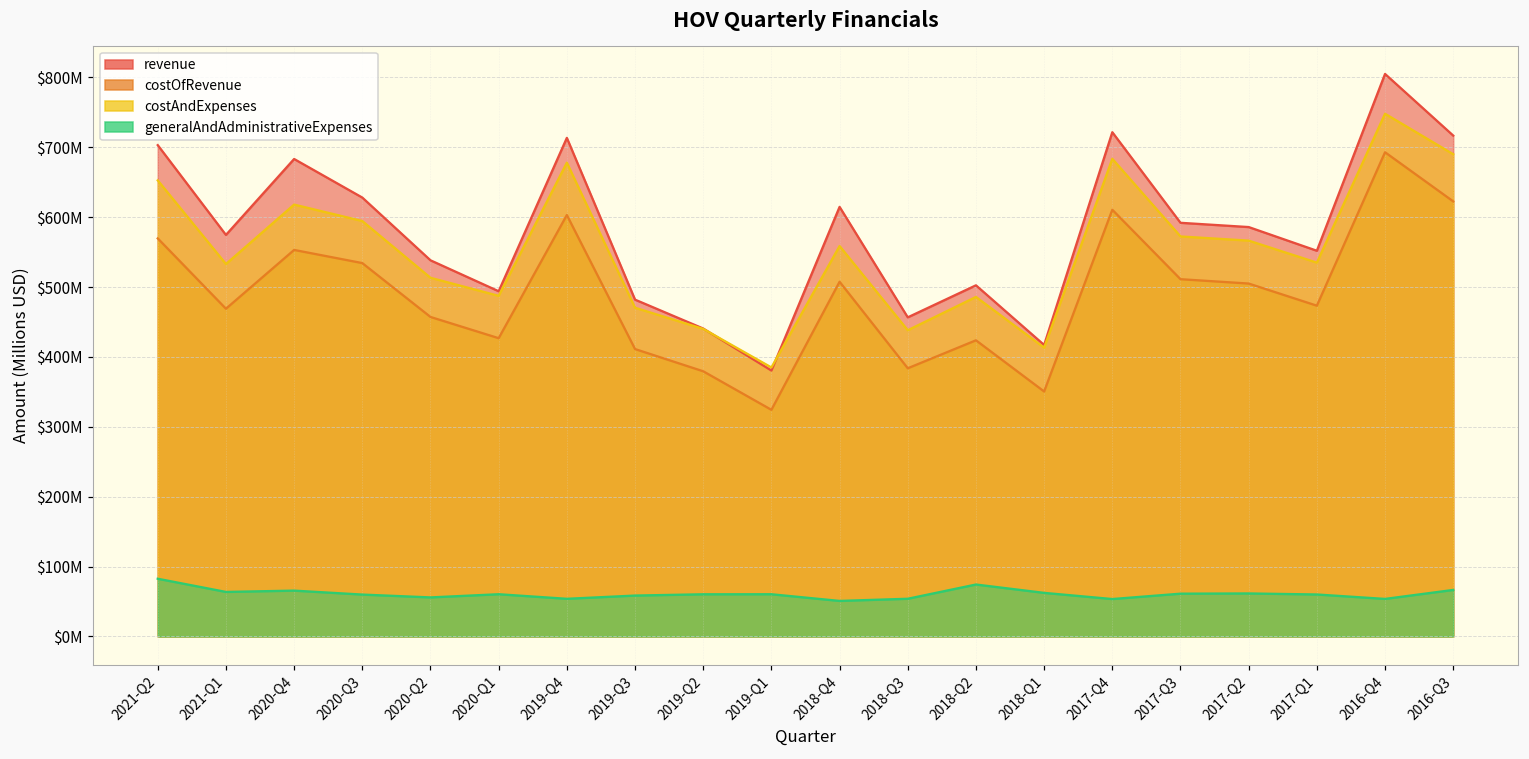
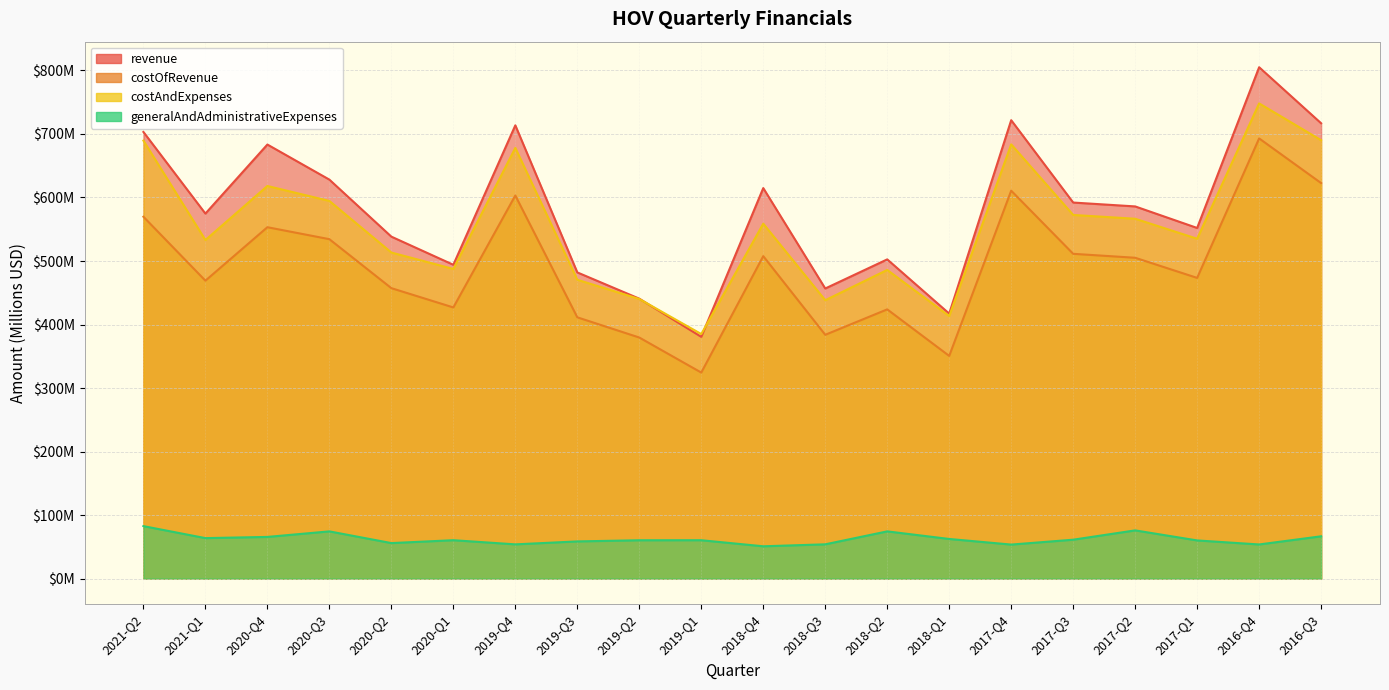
costAndExpenses, 2021-Q2: $650000000 -> $690000000
generalAndAdministrativeExpenses, 2020-Q3: $60000000 -> $70000000
generalAndAdministrativeExpenses, 2017-Q2: $60000000 -> $80000000
